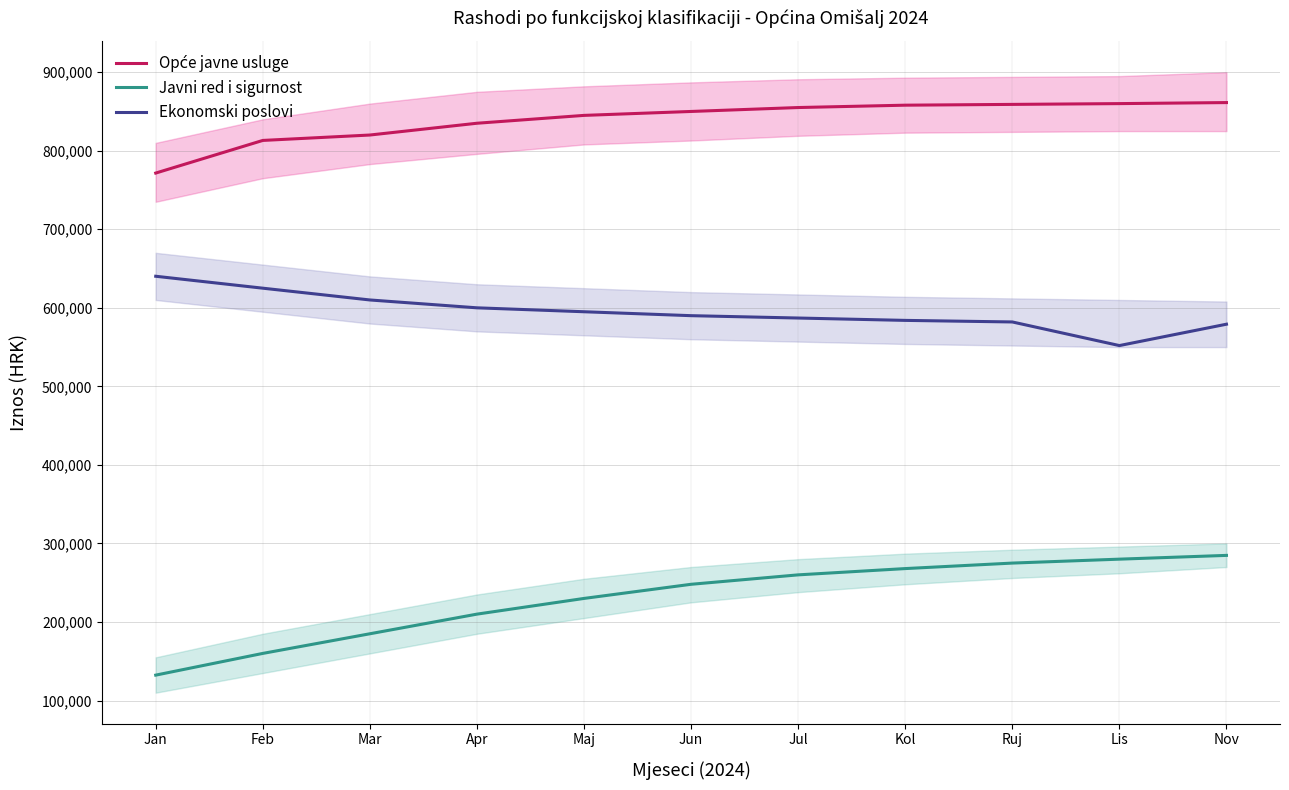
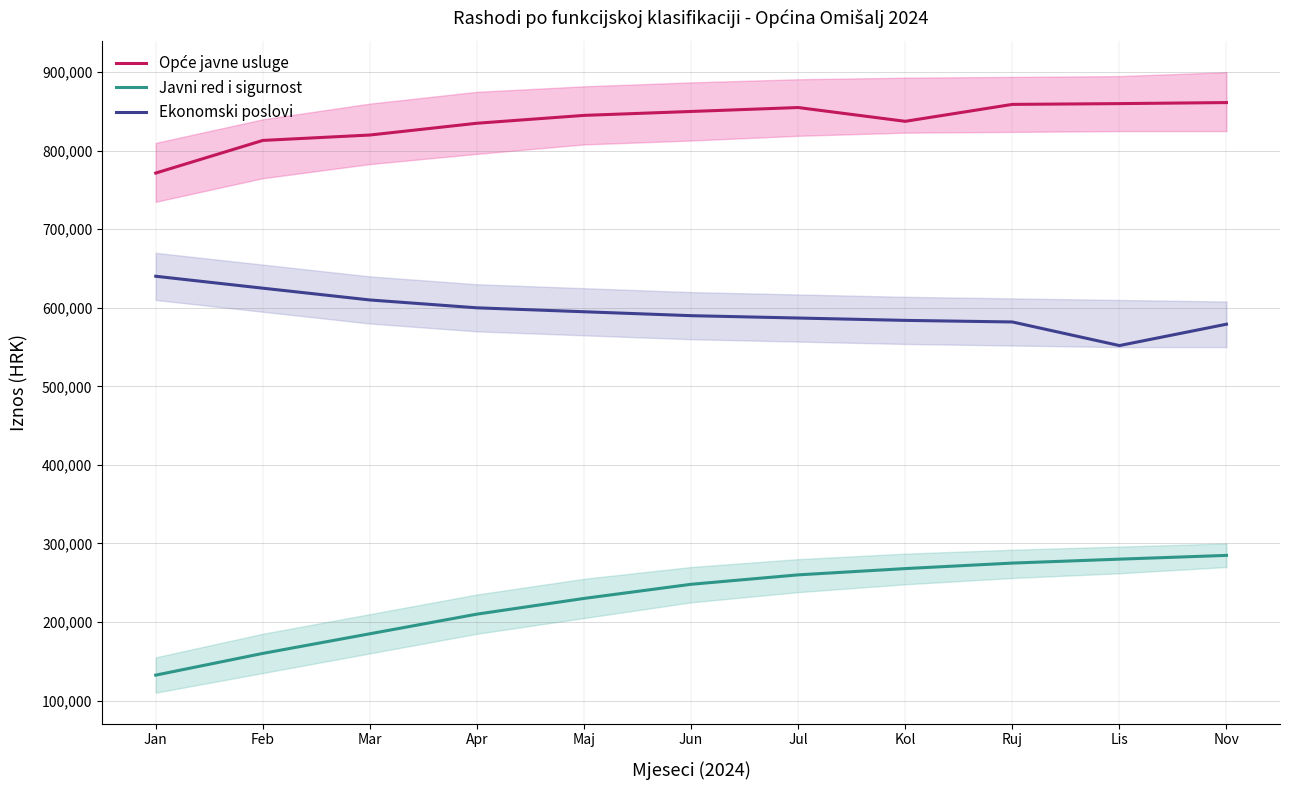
Opće javne usluge, Kol: 860,000 -> 840,000
